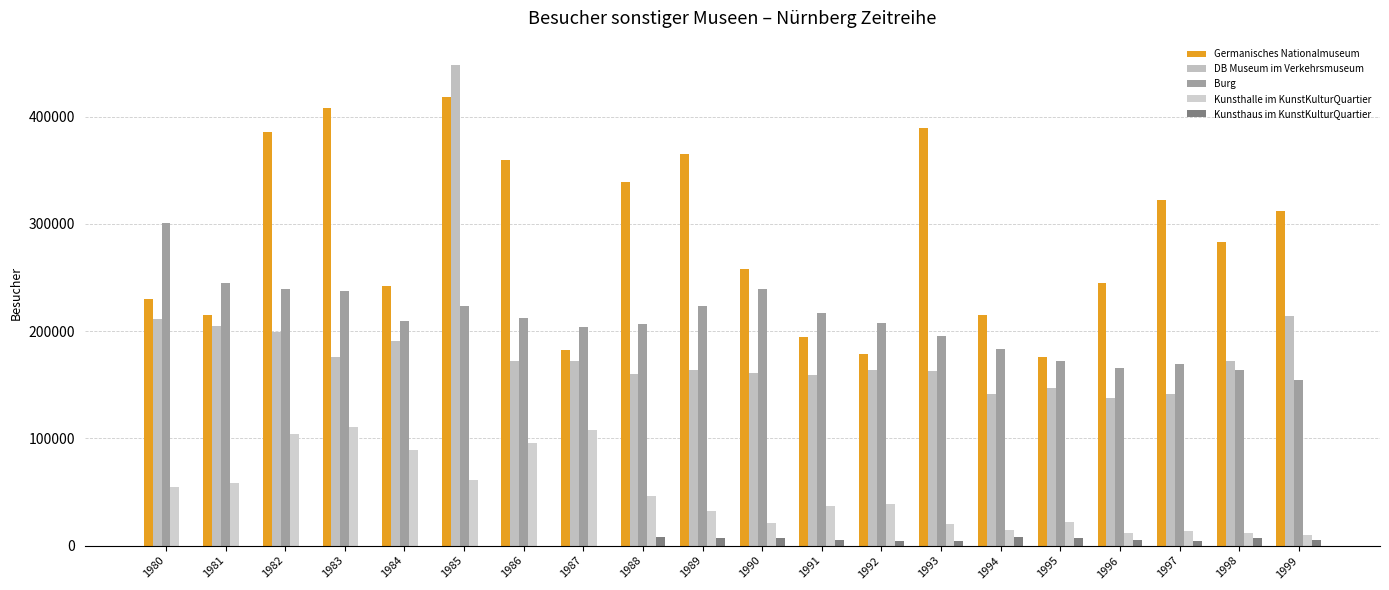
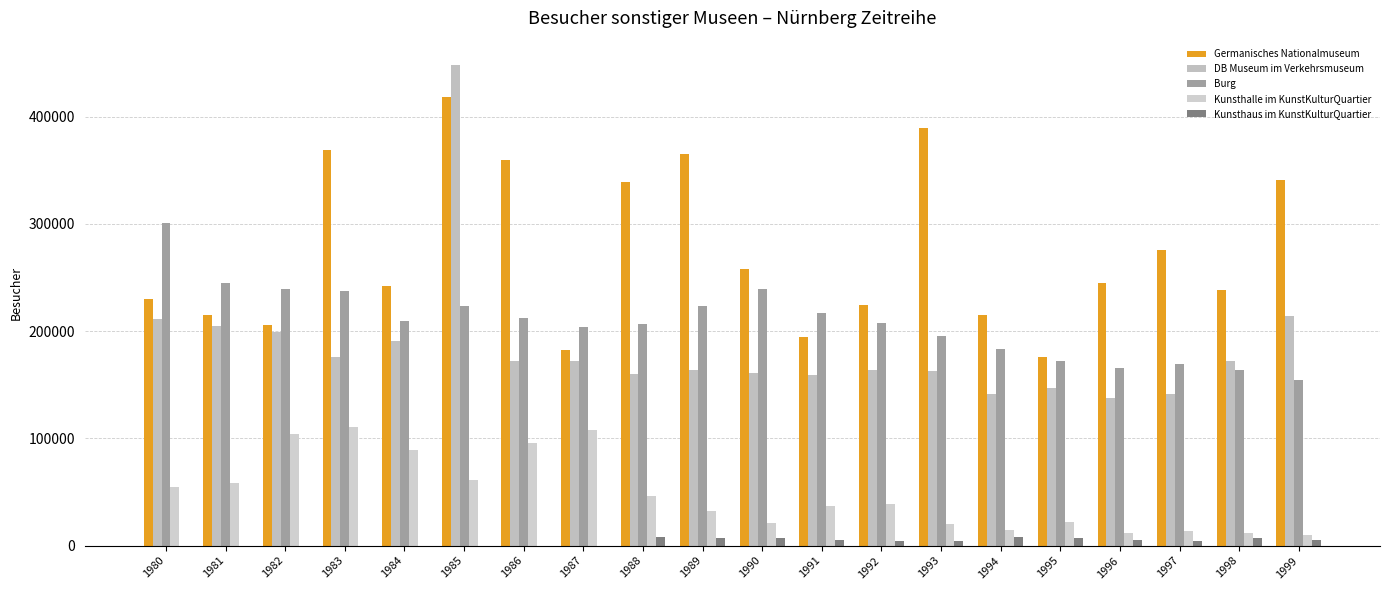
Germanisches Nationalmuseum, 1982: 386000 -> 206000
Germanisches Nationalmuseum, 1983: 408000 -> 369000
Germanisches Nationalmuseum, 1992: 178000 -> 224000
Germanisches Nationalmuseum, 1997: 322000 -> 276000
Germanisches Nationalmuseum, 1998: 283000 -> 238000
Germanisches Nationalmuseum, 1999: 312000 -> 341000
